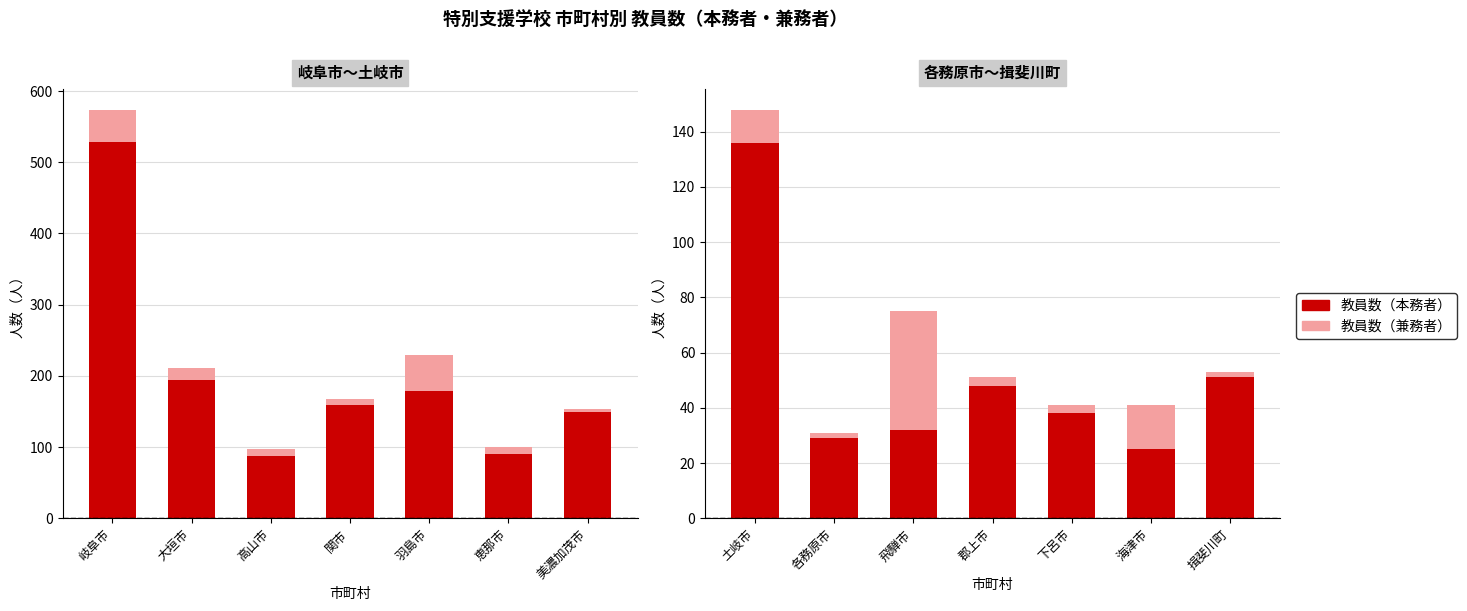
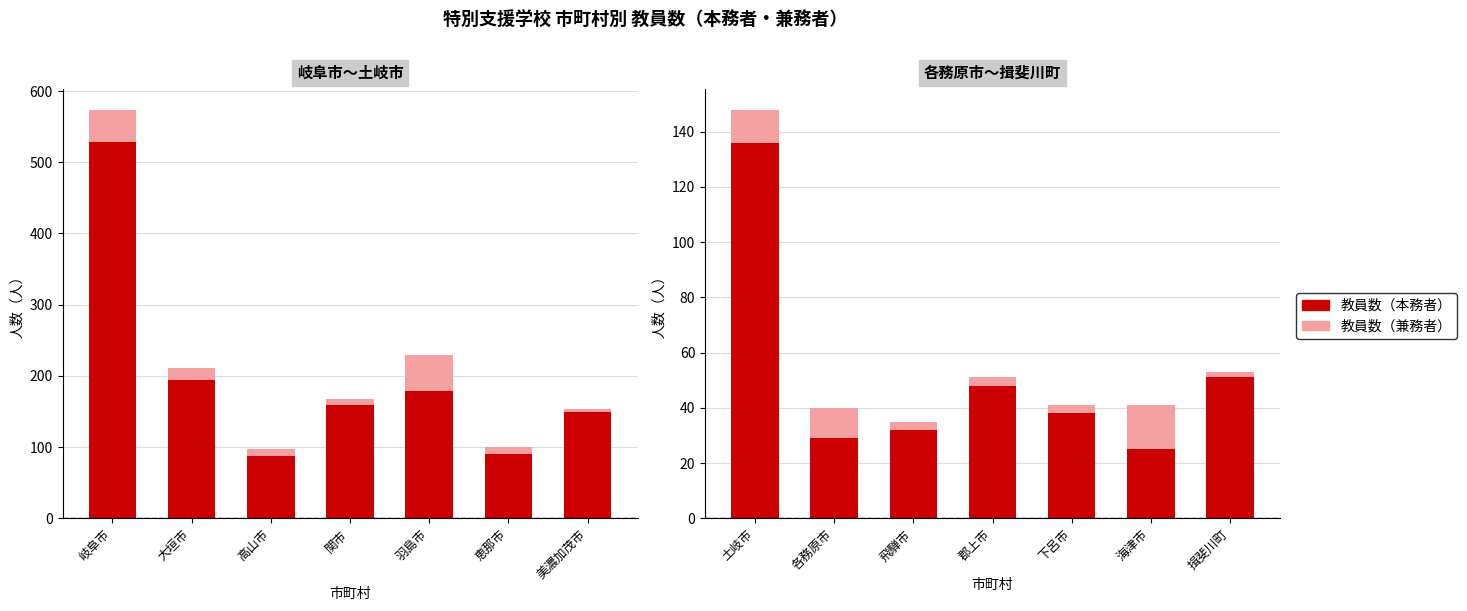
各務原市〜揖斐川町, 教員数（兼務者）, 各務原市: 2 -> 11
各務原市〜揖斐川町, 教員数（兼務者）, 飛騨市: 43 -> 3
